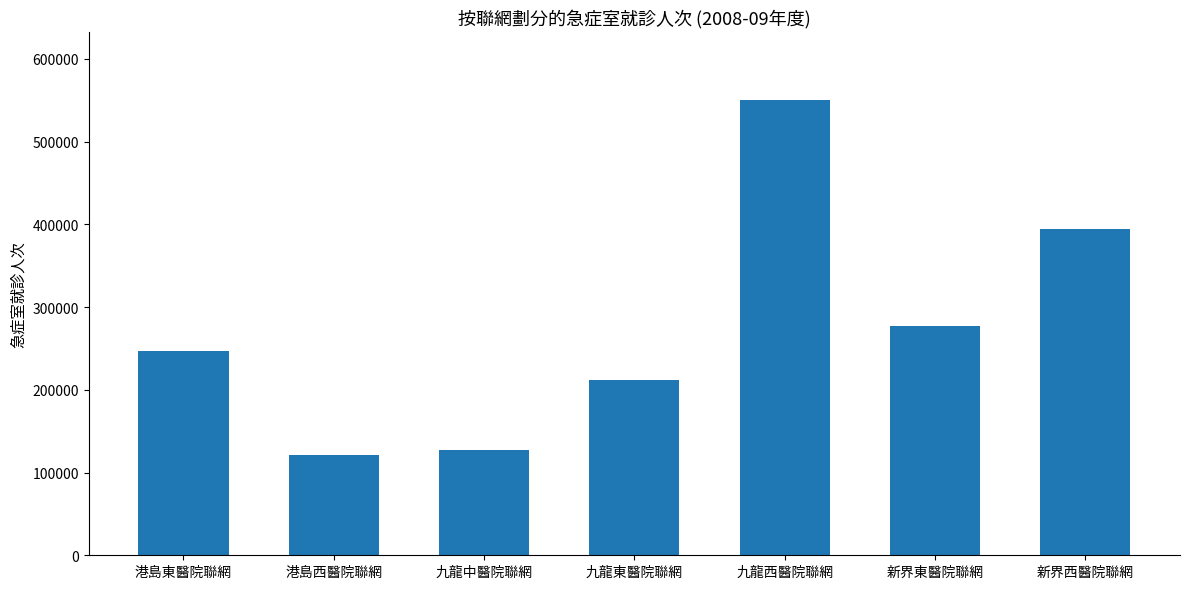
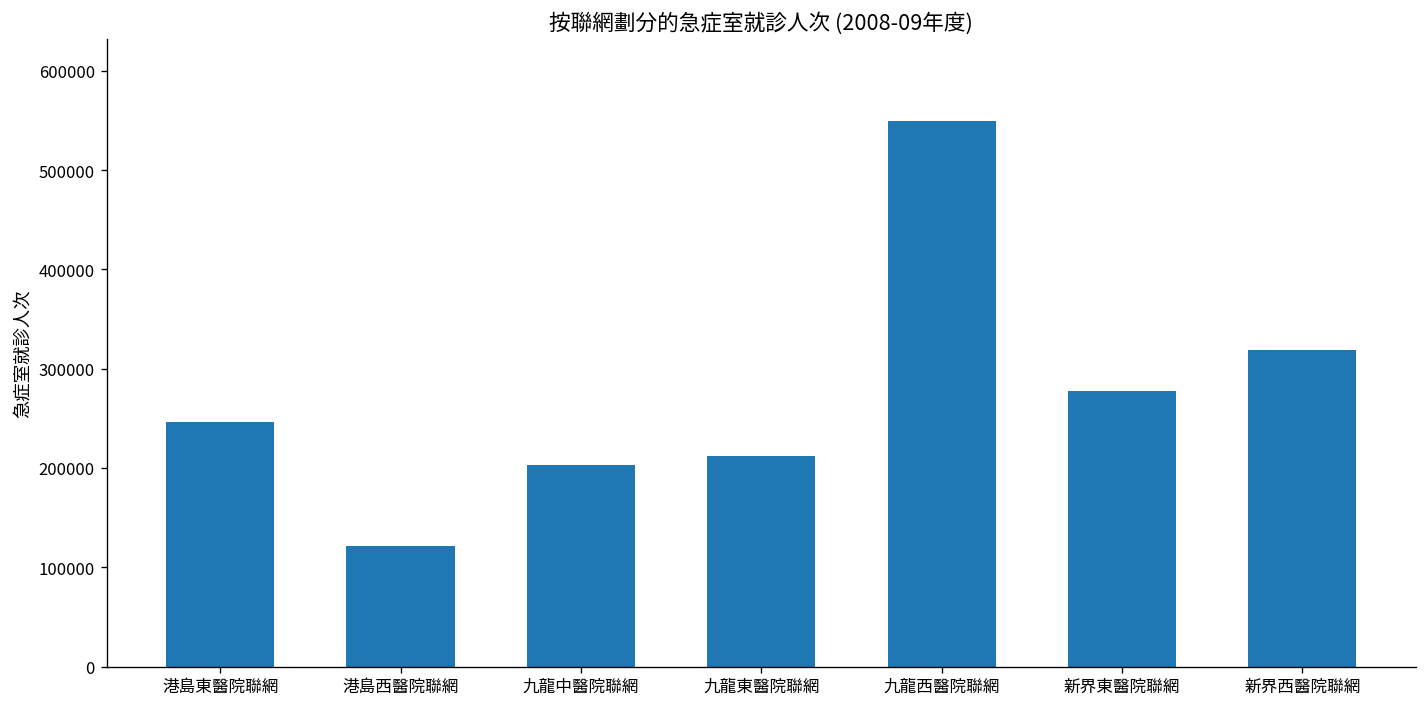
九龍中醫院聯網: 130000 -> 200000
新界西醫院聯網: 390000 -> 320000
